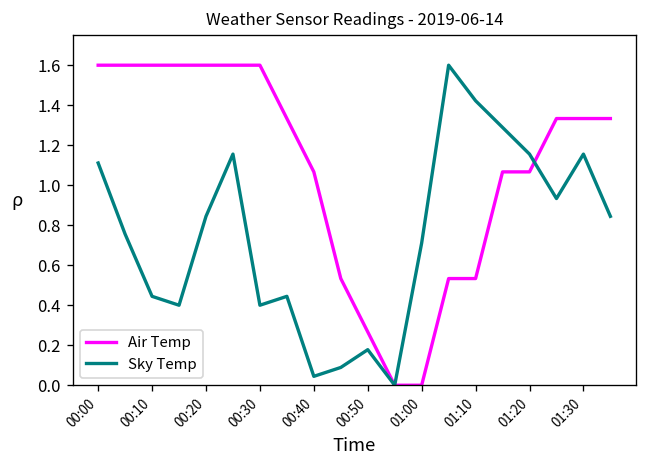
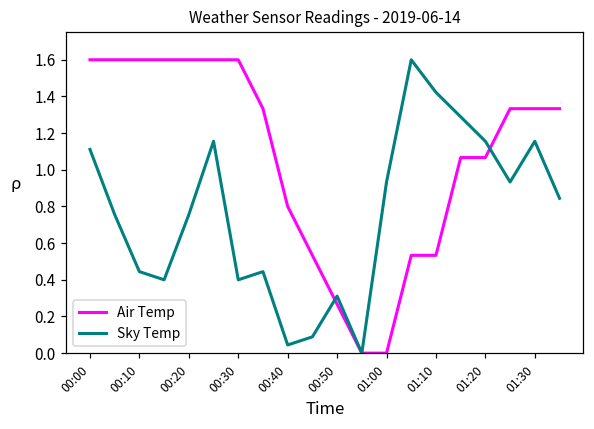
Sky Temp, 00:20: 0.84 -> 0.76
Air Temp, 00:40: 1.07 -> 0.80
Sky Temp, 00:50: 0.18 -> 0.31
Sky Temp, 01:00: 0.71 -> 0.93
